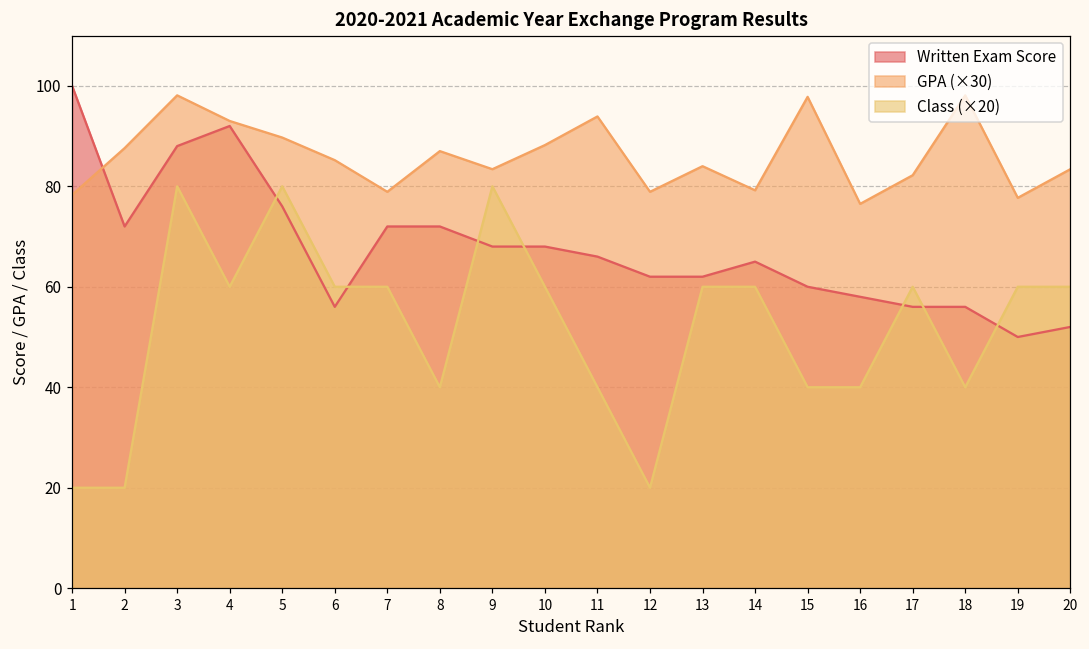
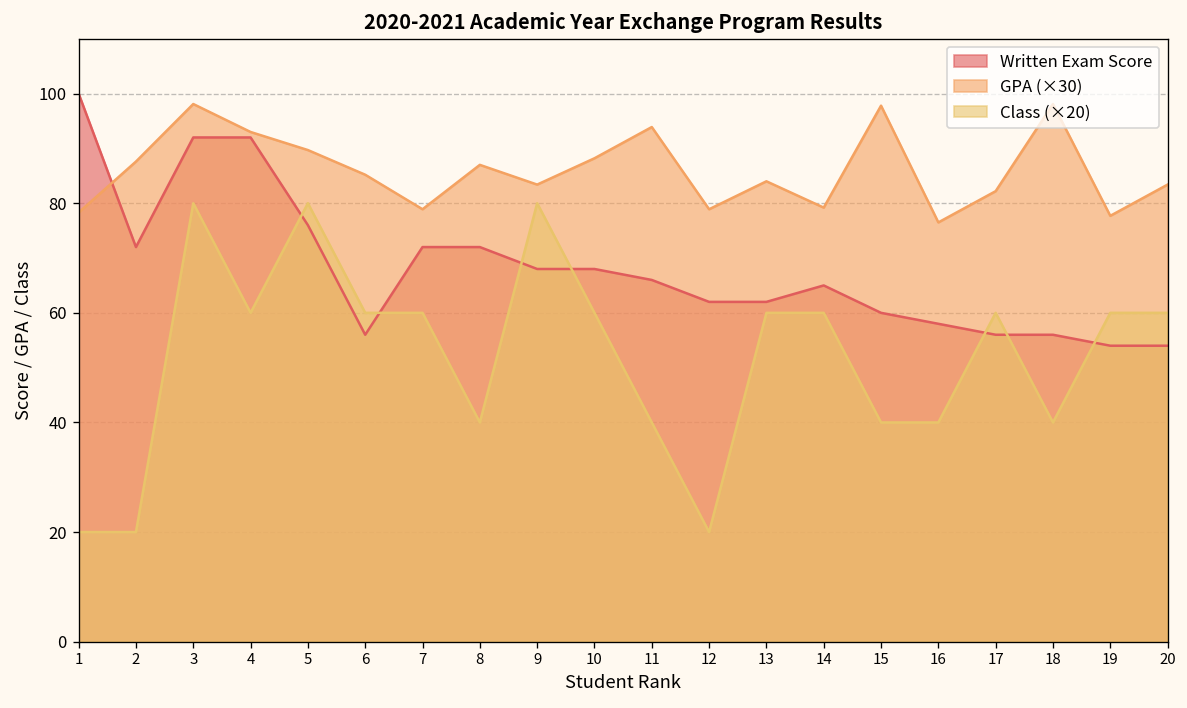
Written Exam Score, 3: 88 -> 92
Written Exam Score, 19: 50 -> 54
Written Exam Score, 20: 52 -> 54
